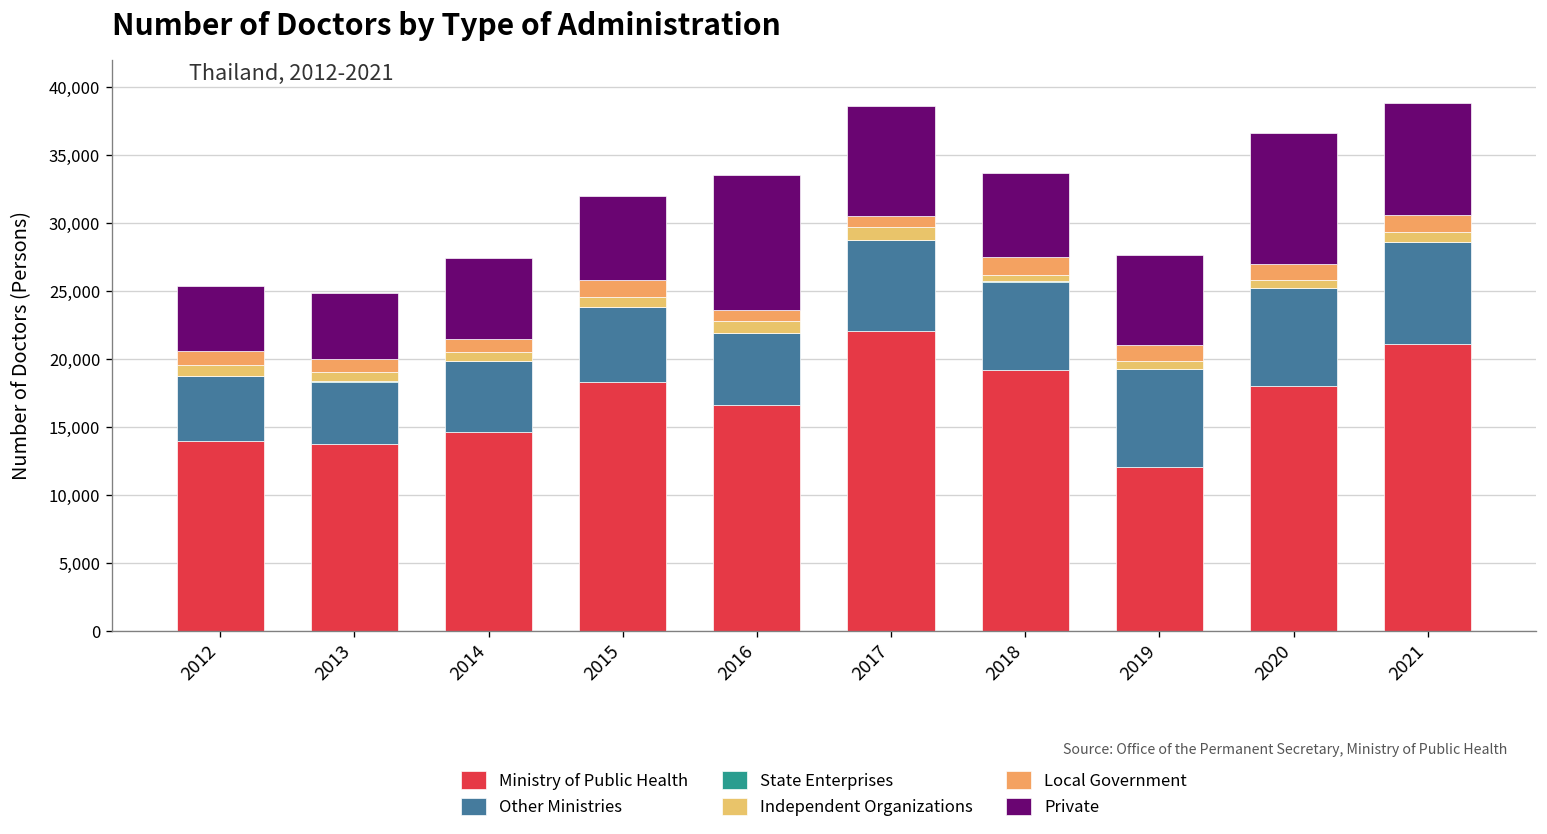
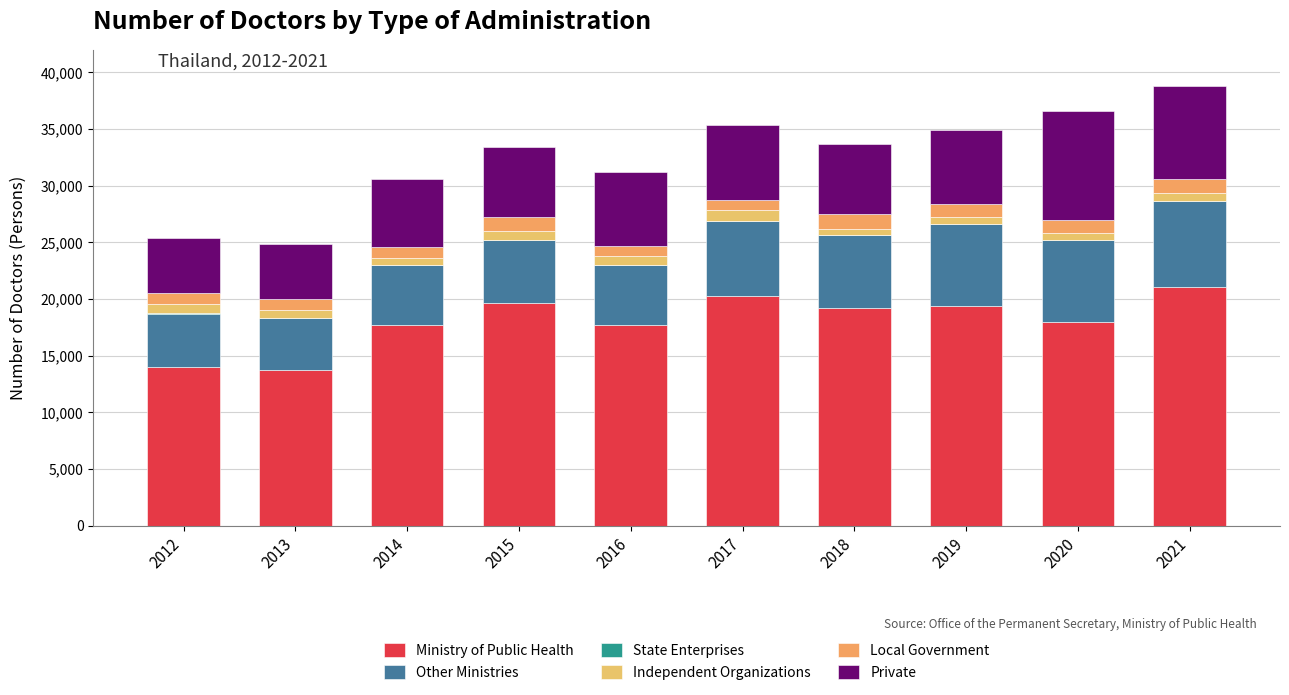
Ministry of Public Health, 2014: 14,600 -> 17,700
Ministry of Public Health, 2015: 18,300 -> 19,700
Ministry of Public Health, 2016: 16,600 -> 17,700
Private, 2016: 9,900 -> 6,600
Ministry of Public Health, 2017: 22,100 -> 20,200
Private, 2017: 8,100 -> 6,700
Ministry of Public Health, 2019: 12,000 -> 19,400
